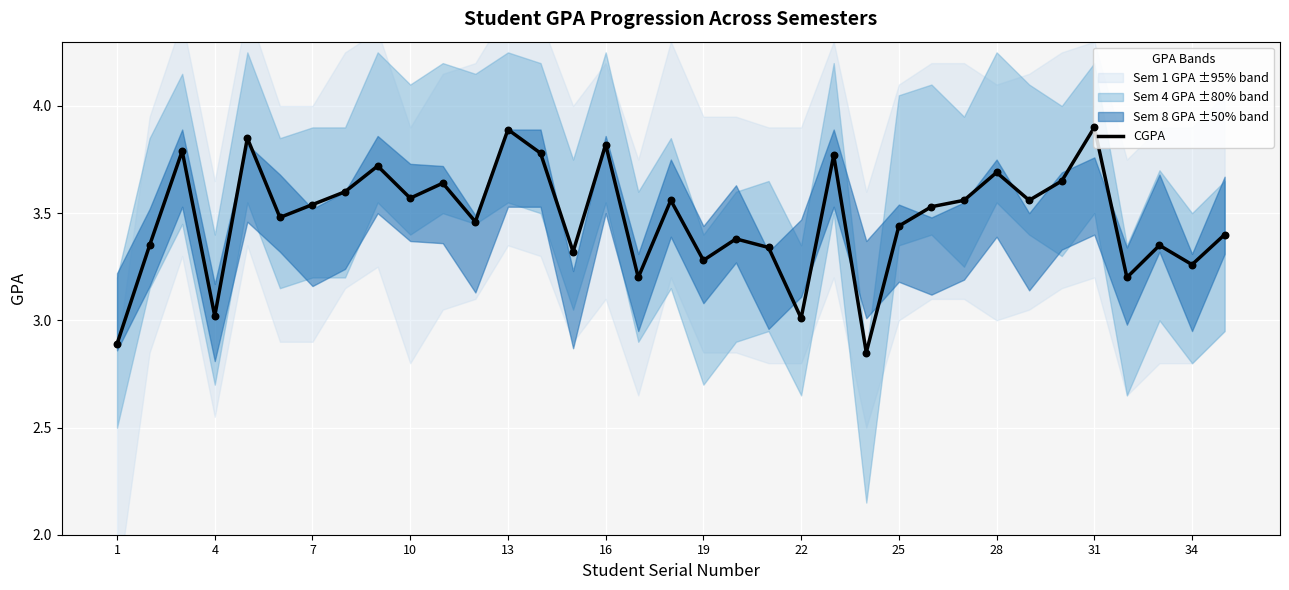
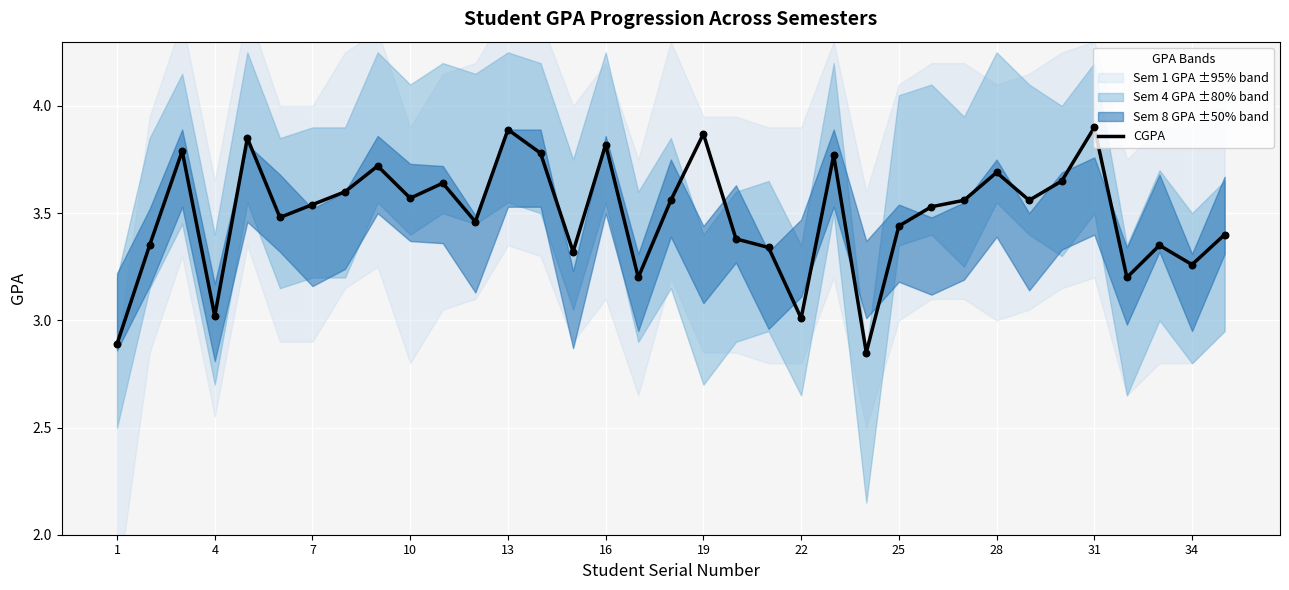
CGPA, 19: 3.28 -> 3.87
